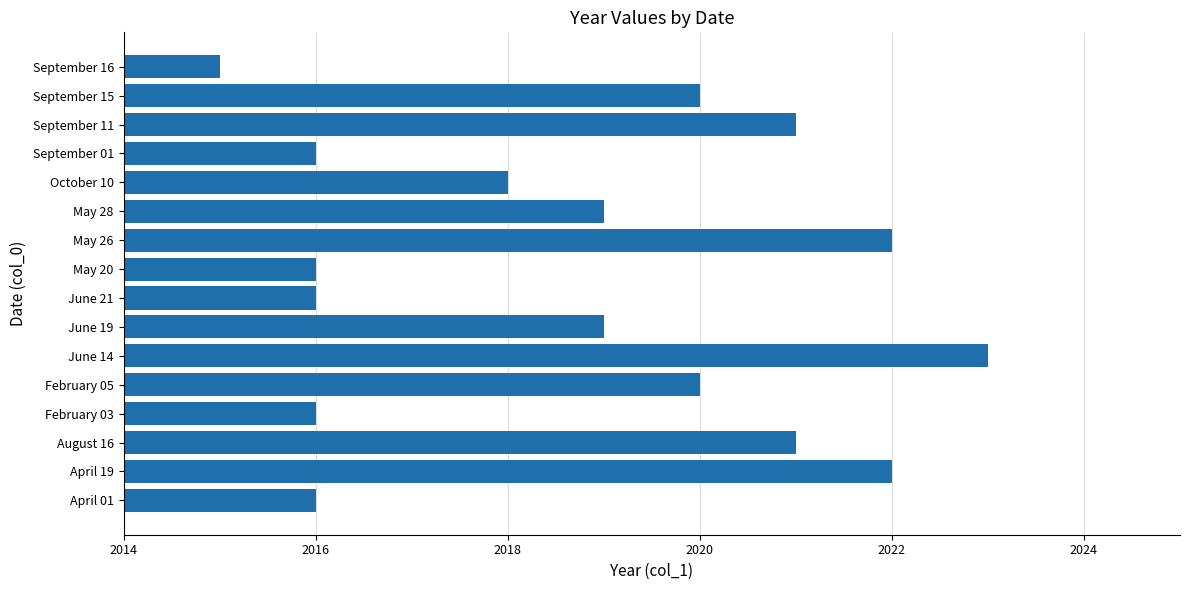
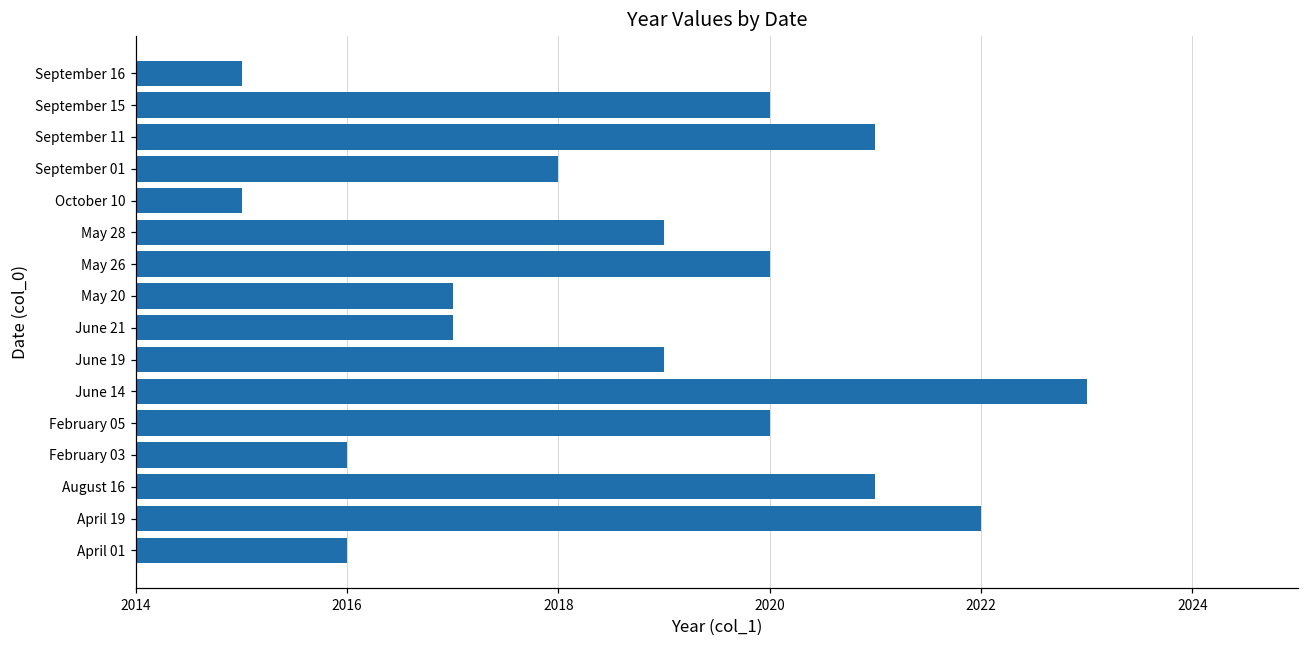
September 01: 2016 -> 2018
October 10: 2018 -> 2015
May 26: 2022 -> 2020
May 20: 2016 -> 2017
June 21: 2016 -> 2017
